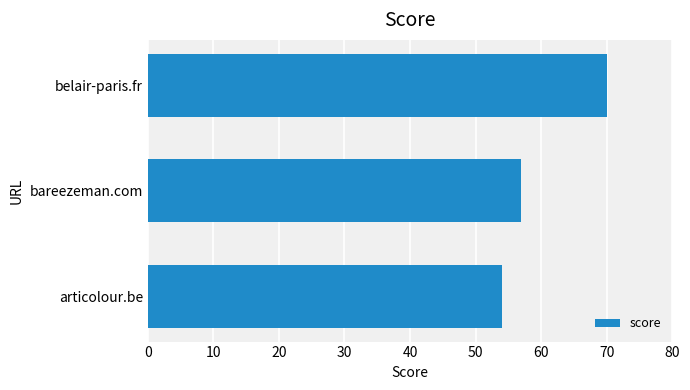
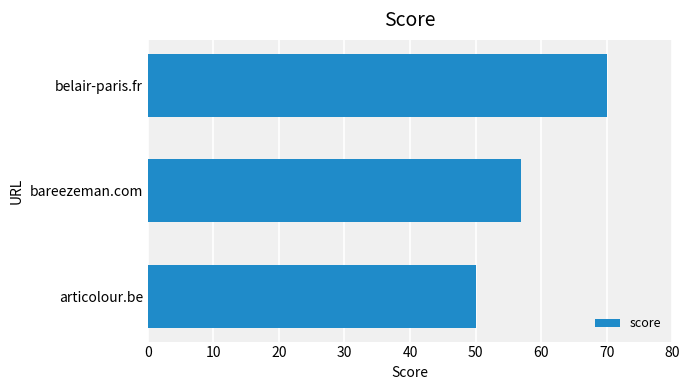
articolour.be: 54 -> 50
